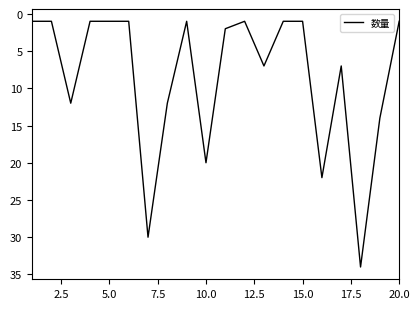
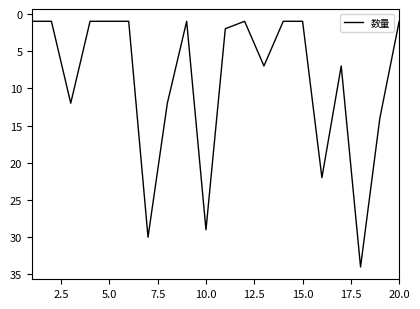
10.0: 20 -> 29
